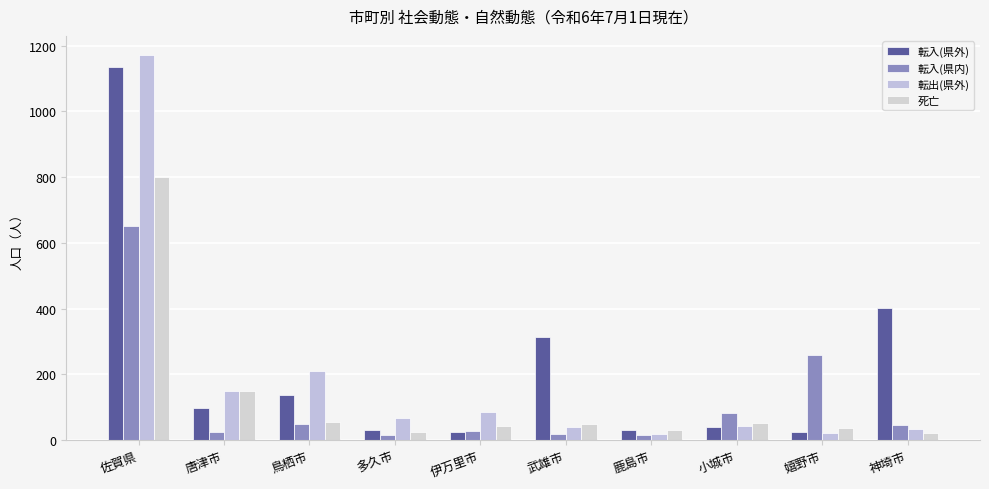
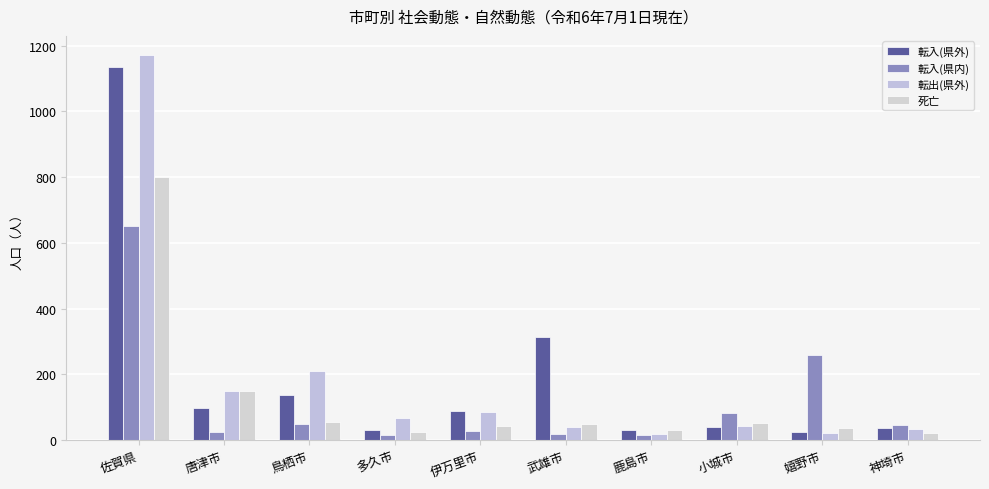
転入(県外), 伊万里市: 20 -> 90
転入(県外), 神埼市: 400 -> 40
